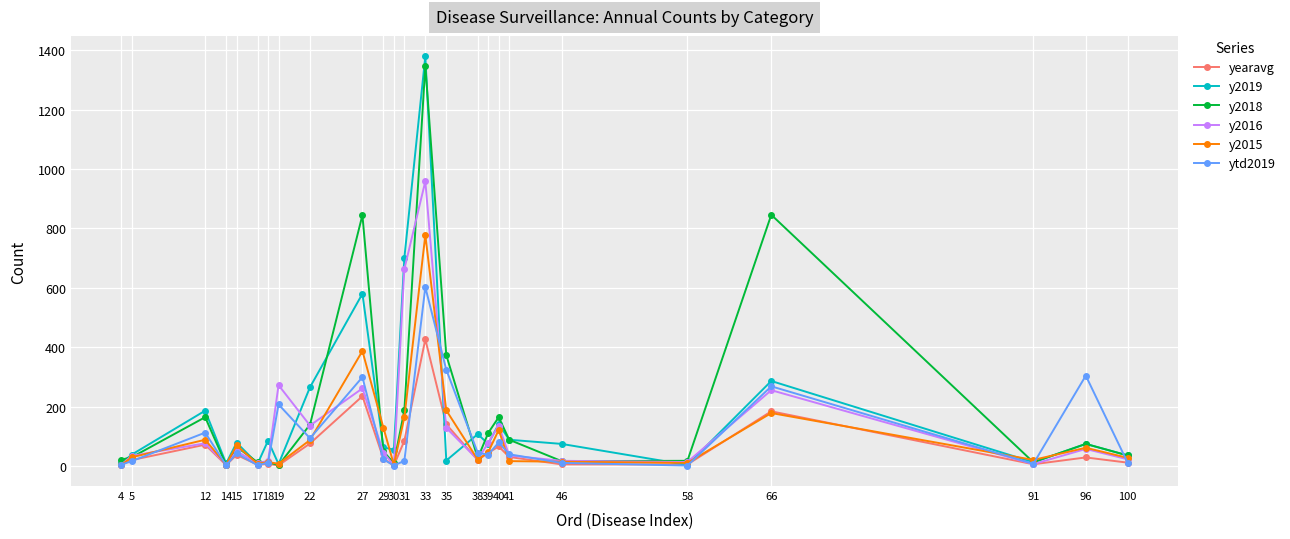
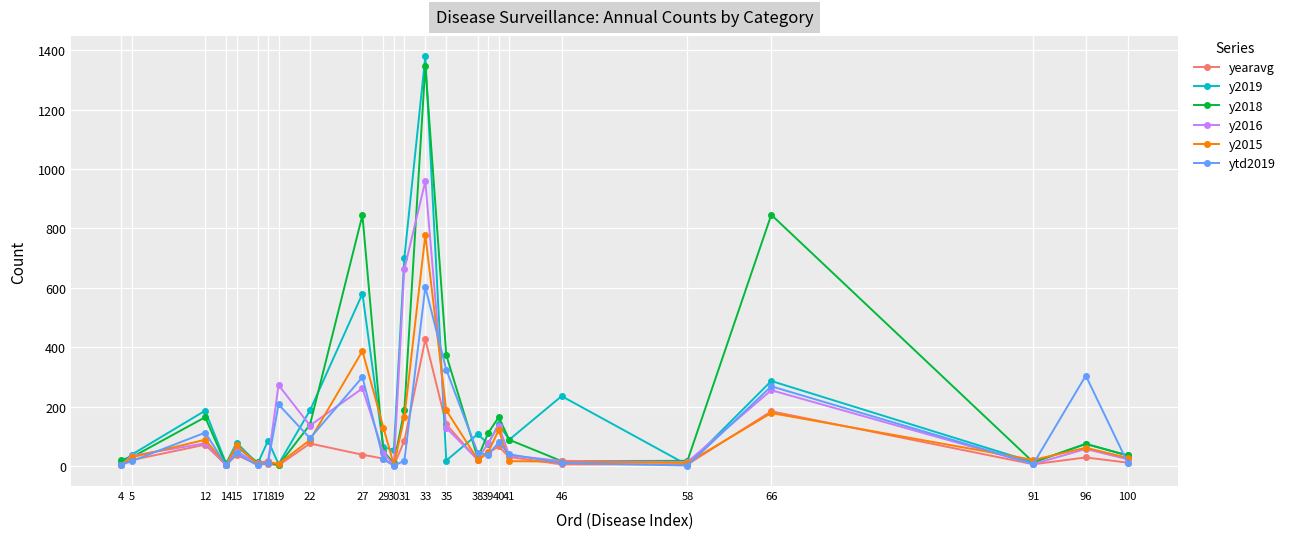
y2019, 22: 270 -> 190
yearavg, 27: 230 -> 40
y2019, 46: 70 -> 240
